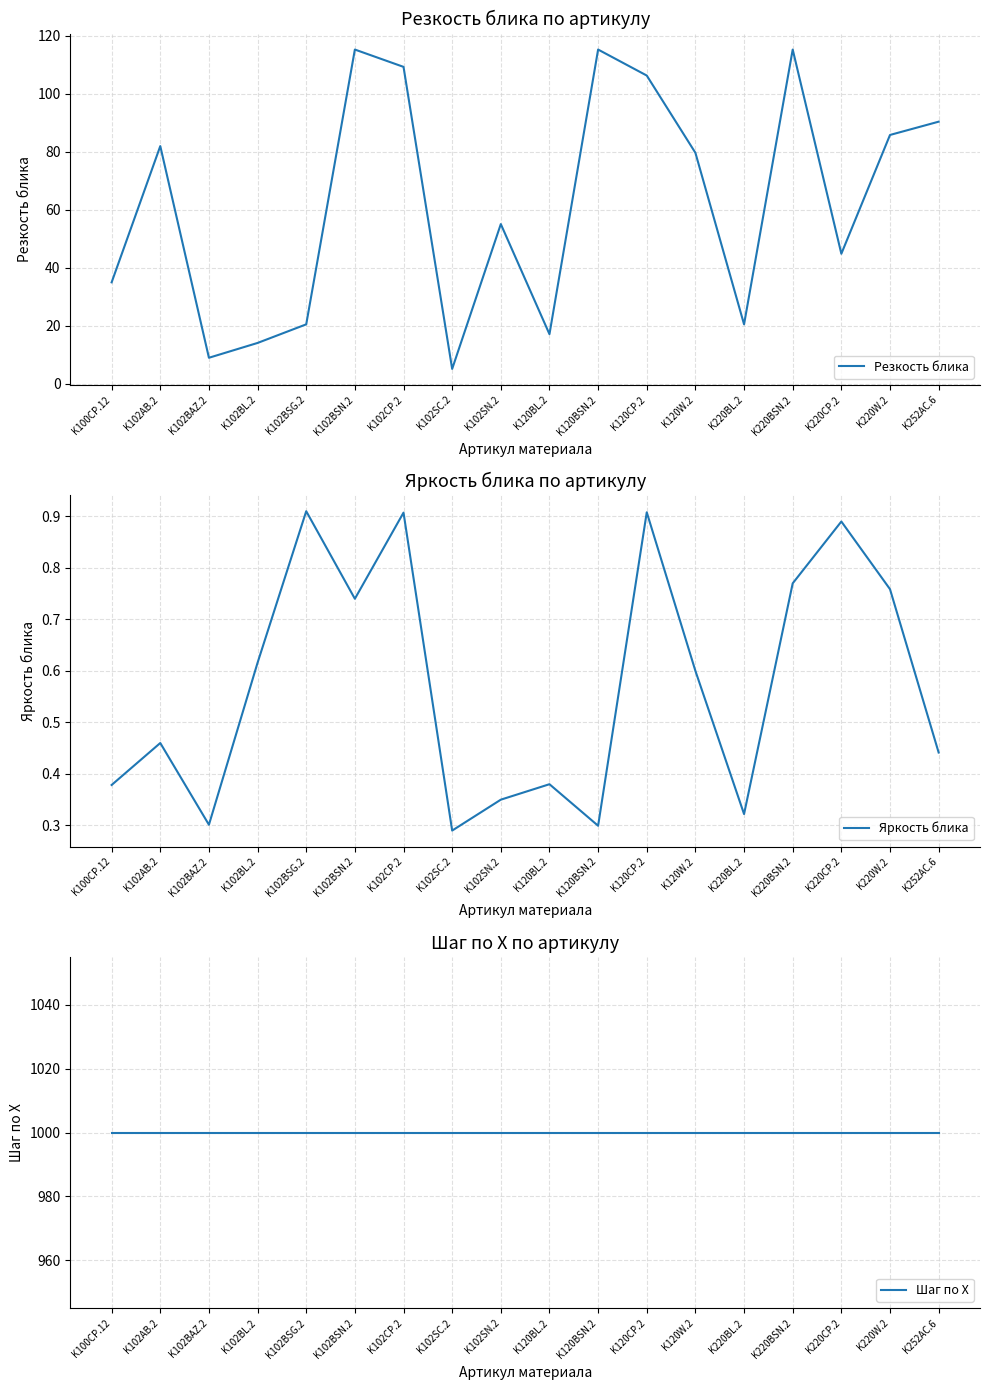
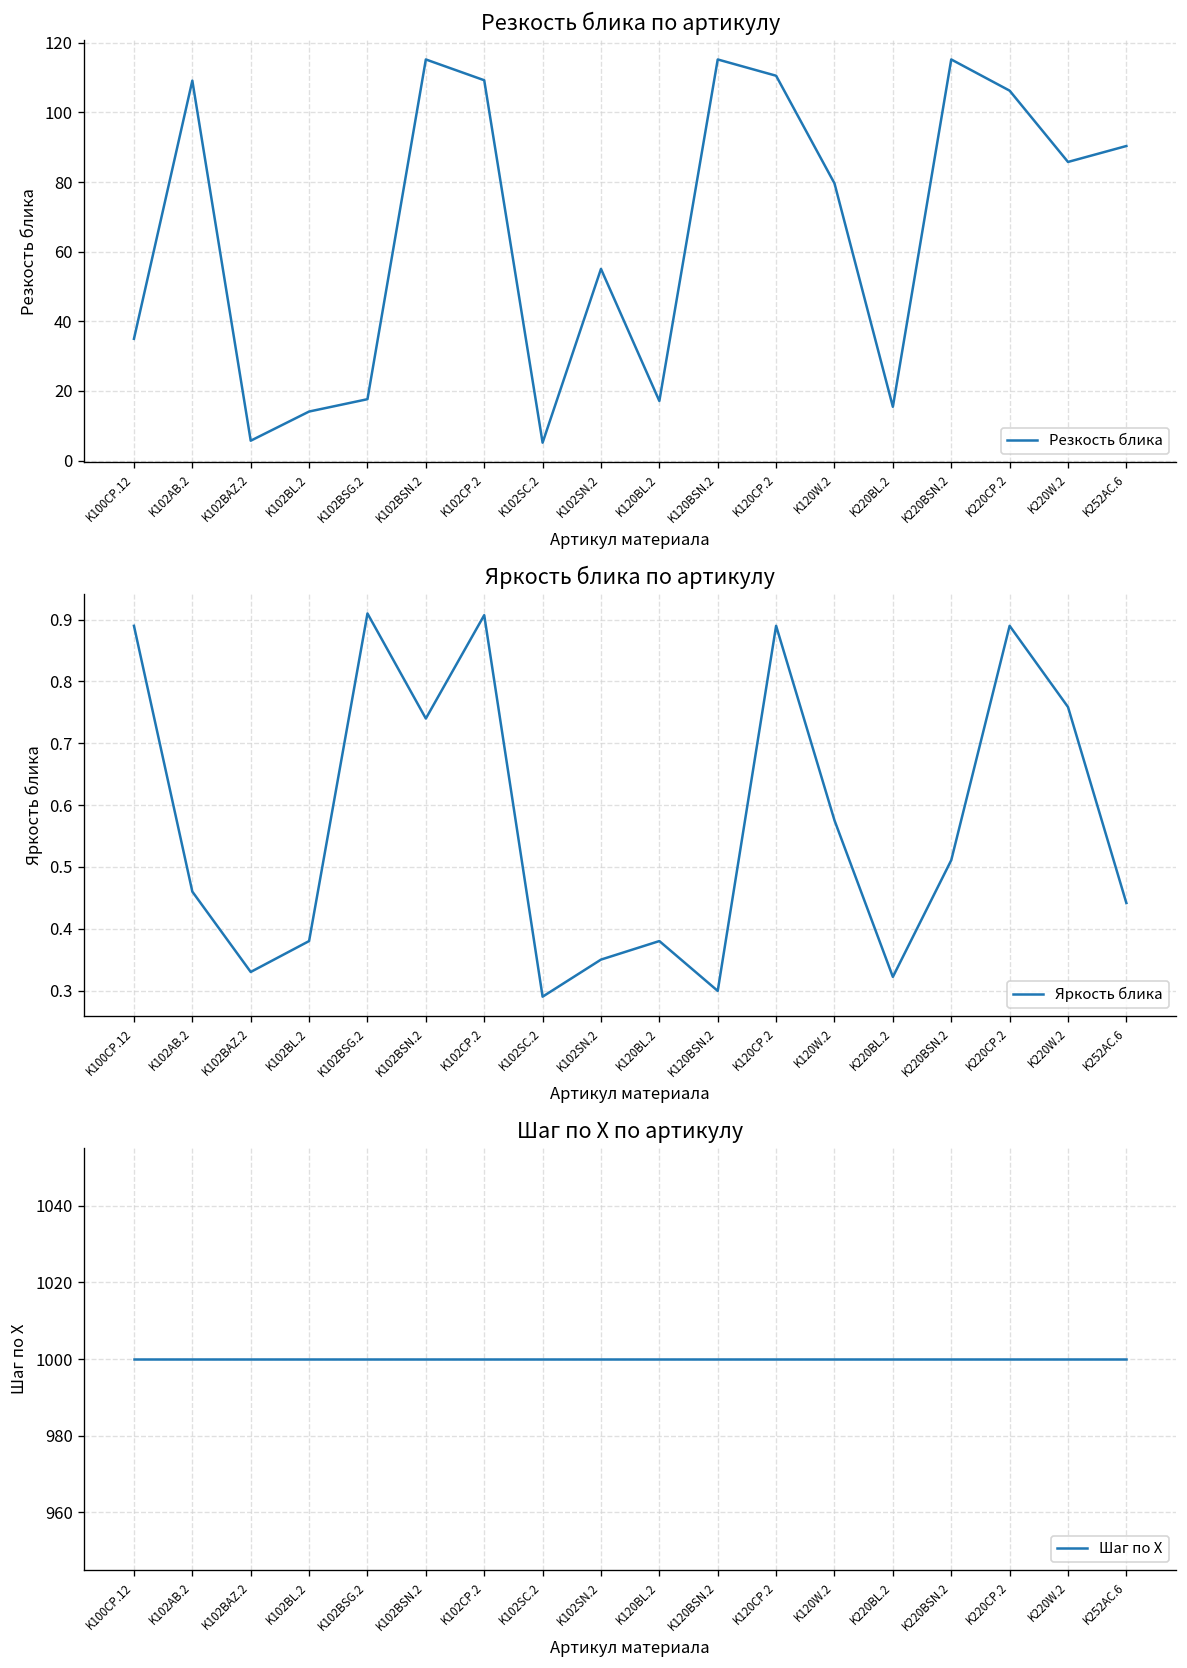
Резкость блика по артикулу, K102AB.2: 82 -> 109
Резкость блика по артикулу, K102BAZ.2: 9 -> 6
Резкость блика по артикулу, K102BSG.2: 20 -> 18
Резкость блика по артикулу, K120CP.2: 106 -> 111
Резкость блика по артикулу, K220BL.2: 20 -> 15
Резкость блика по артикулу, K220CP.2: 45 -> 106
Яркость блика по артикулу, K100CP.12: 0.38 -> 0.89
Яркость блика по артикулу, K102BAZ.2: 0.30 -> 0.33
Яркость блика по артикулу, K102BL.2: 0.62 -> 0.38
Яркость блика по артикулу, K120CP.2: 0.91 -> 0.89
Яркость блика по артикулу, K120W.2: 0.60 -> 0.58
Яркость блика по артикулу, K220BSN.2: 0.77 -> 0.51
